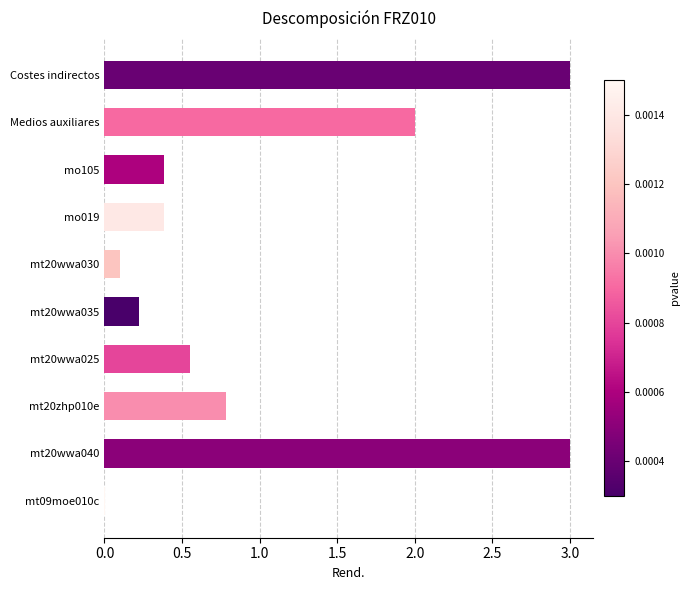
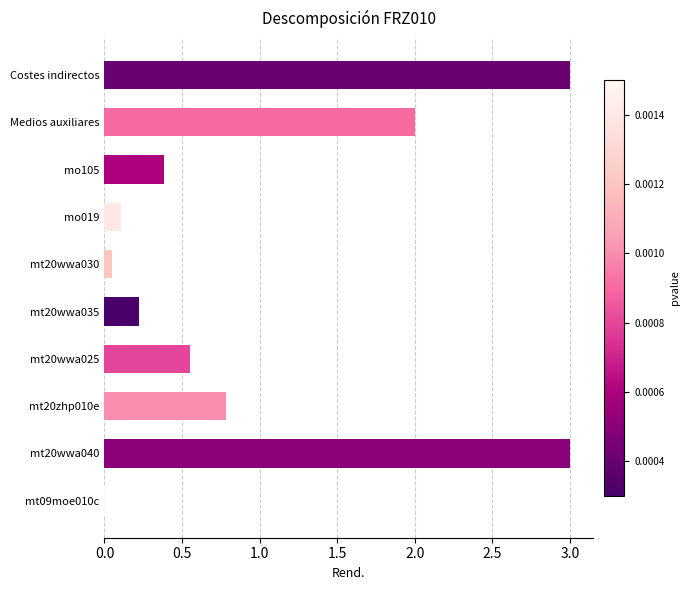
mo019: 0.38 -> 0.11
mt20wwa030: 0.10 -> 0.05
